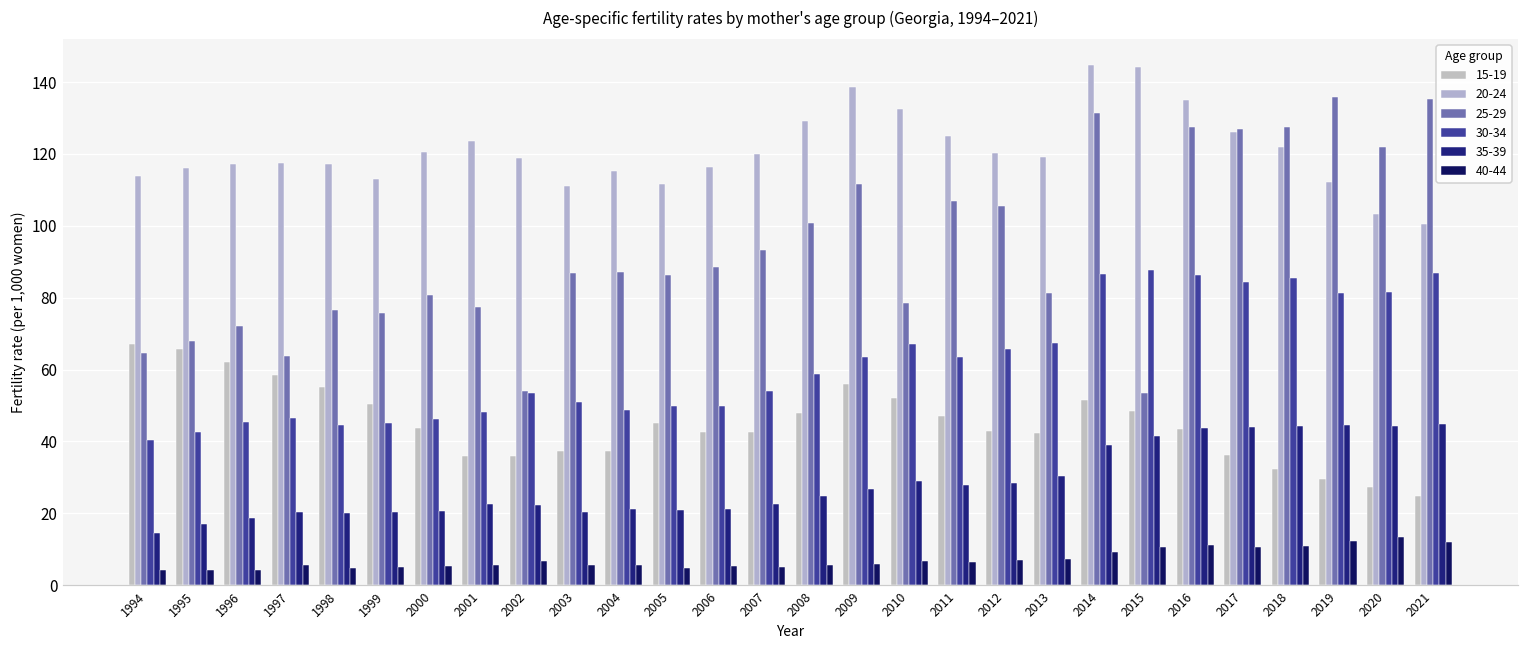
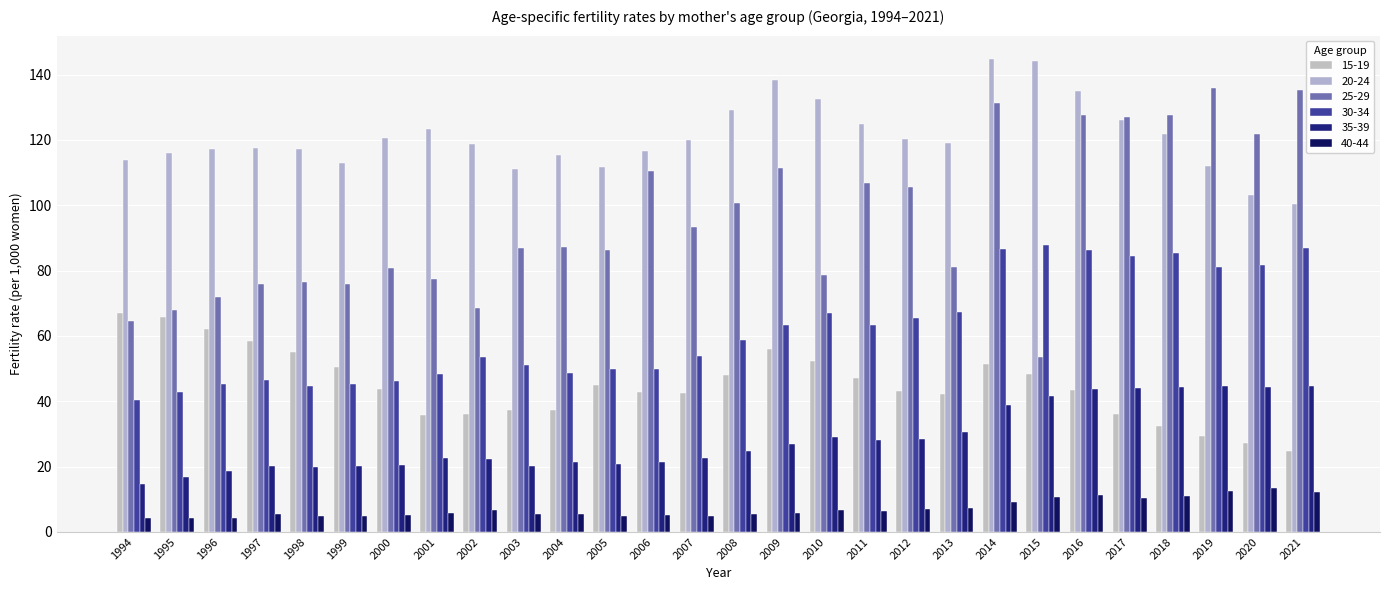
25-29, 1997: 64 -> 76
25-29, 2002: 54 -> 69
25-29, 2006: 89 -> 111
